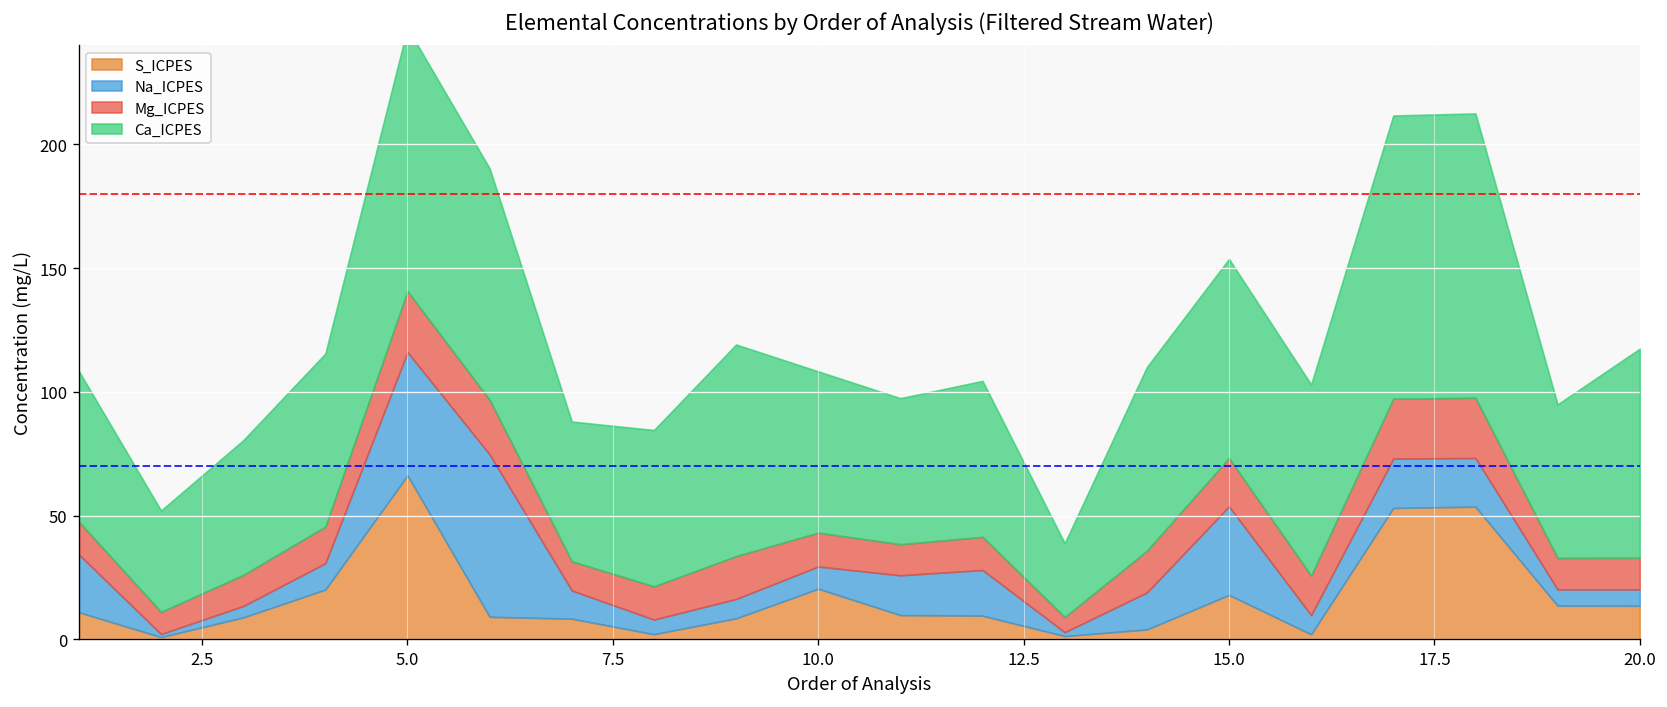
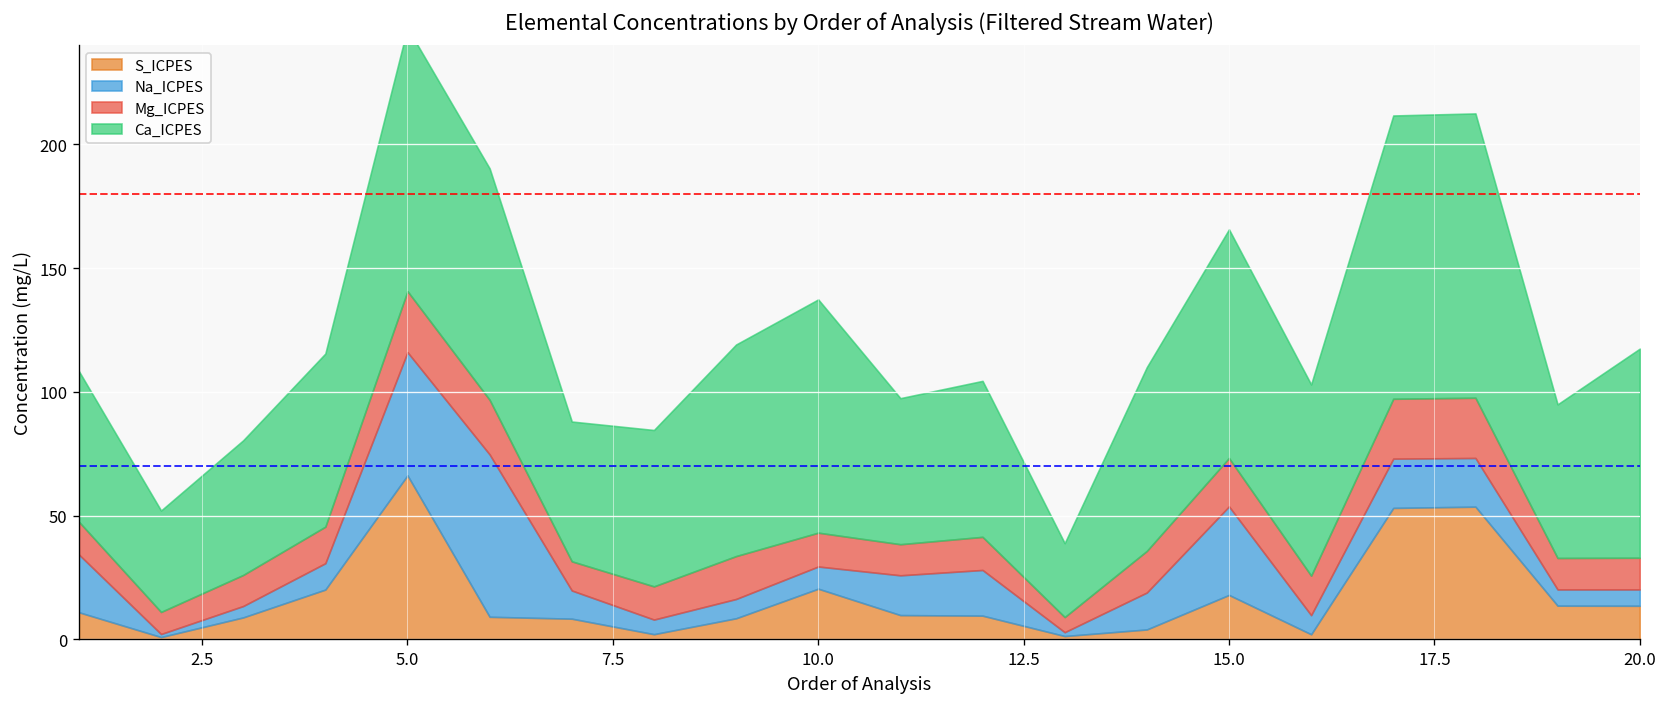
Ca_ICPES, 10.0: 65 -> 94
Ca_ICPES, 15.0: 80 -> 92
